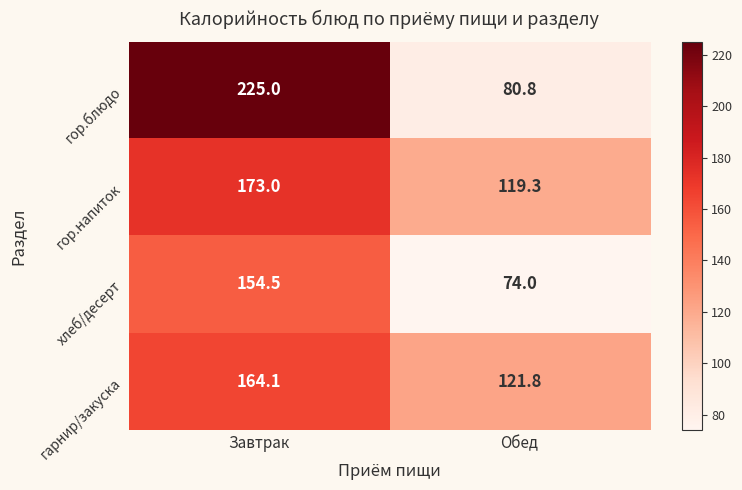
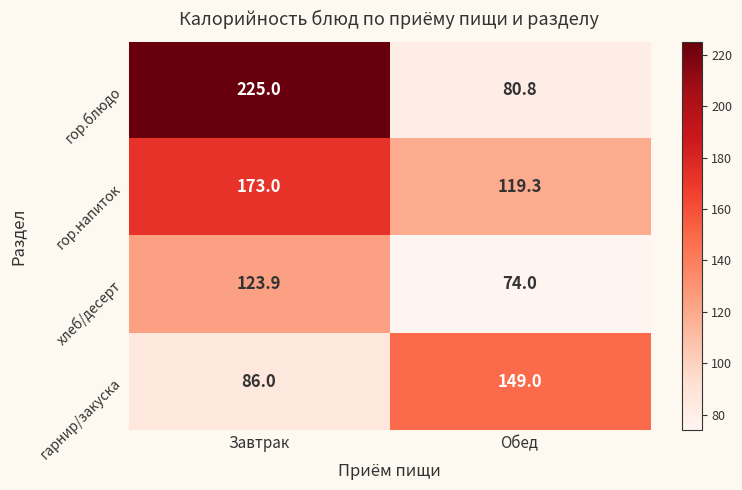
хлеб/десерт, Завтрак: 154.5 -> 123.9
гарнир/закуска, Завтрак: 164.1 -> 86.0
гарнир/закуска, Обед: 121.8 -> 149.0
